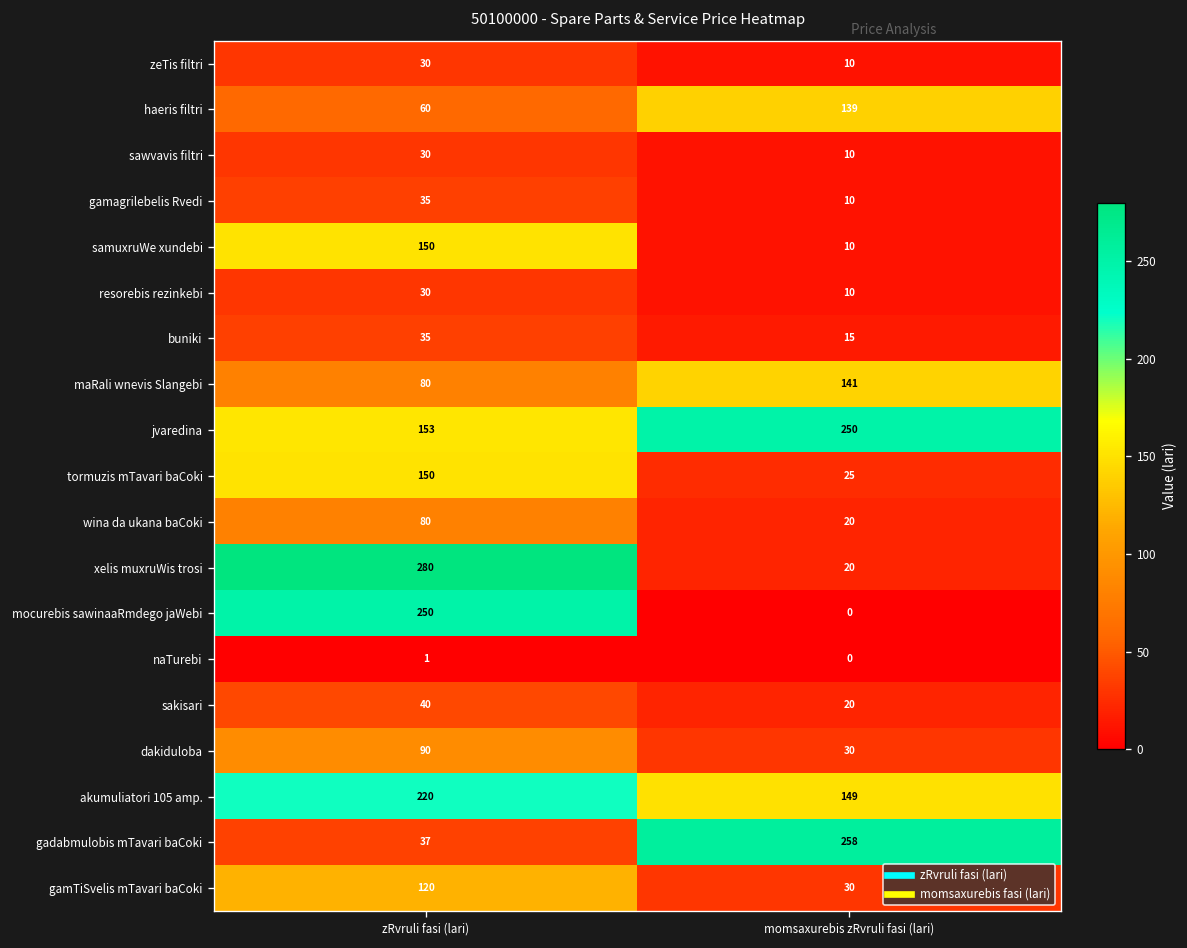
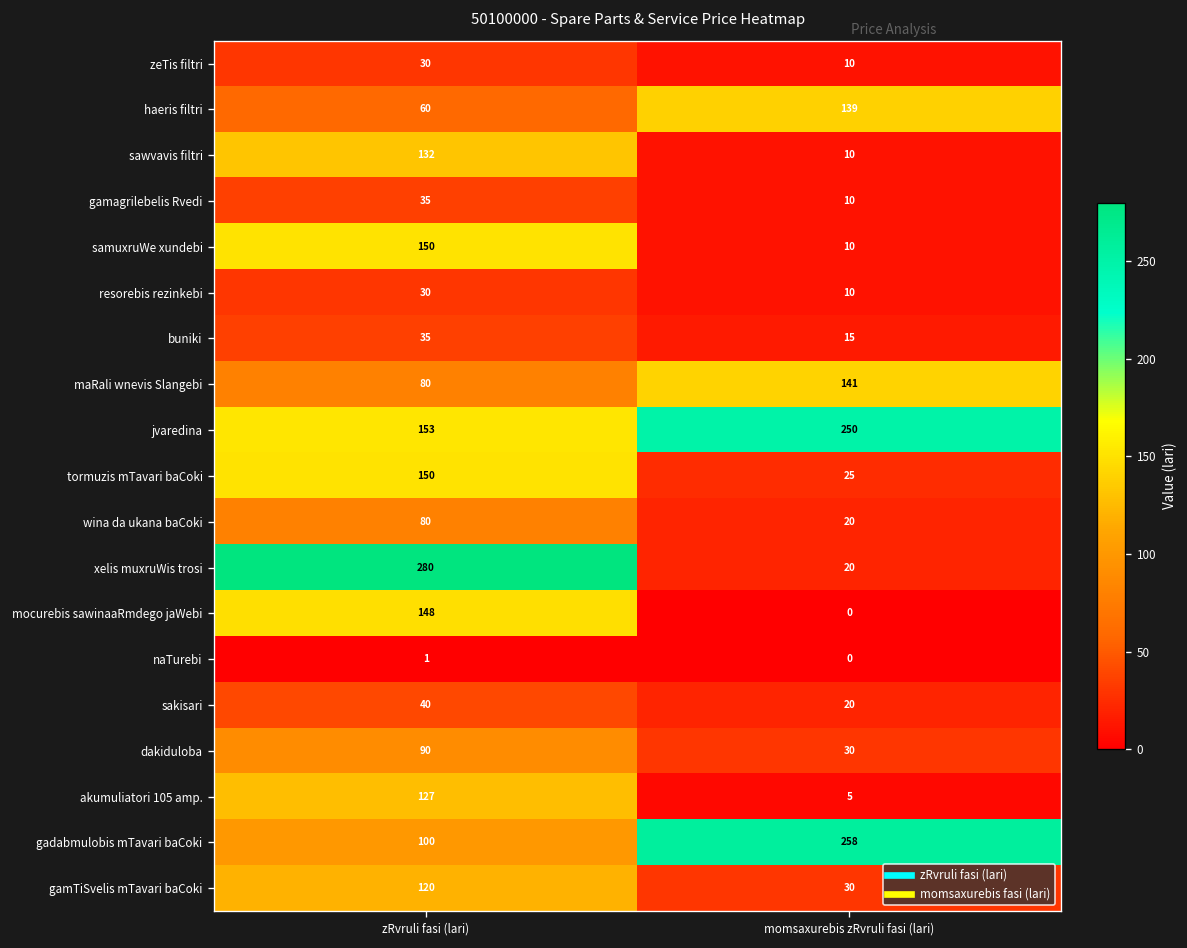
sawvavis filtri, zRvruli fasi (lari): 30 -> 132
mocurebis sawinaaRmdego jaWebi, zRvruli fasi (lari): 250 -> 148
akumuliatori 105 amp., zRvruli fasi (lari): 220 -> 127
akumuliatori 105 amp., momsaxurebis zRvruli fasi (lari): 149 -> 5
gadabmulobis mTavari baCoki, zRvruli fasi (lari): 37 -> 100
